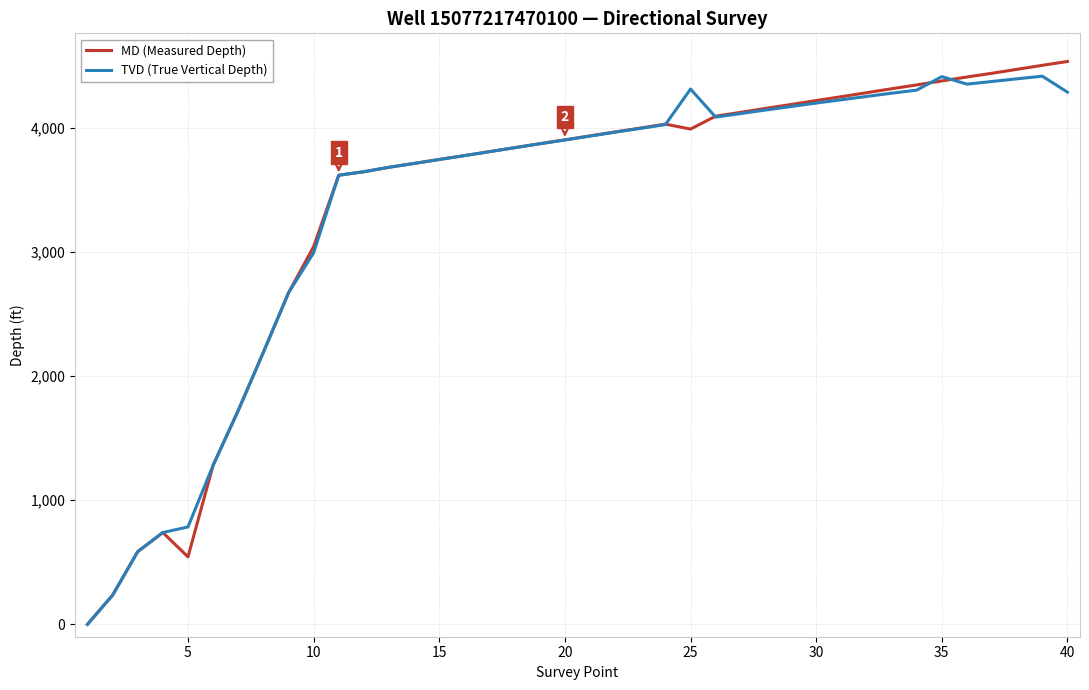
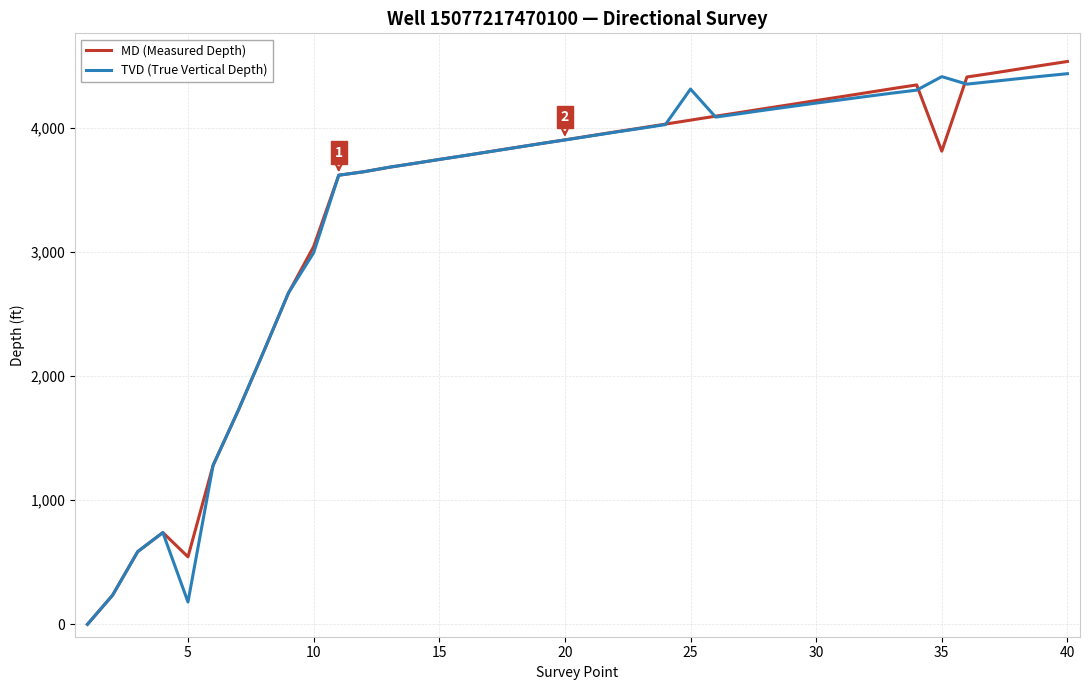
TVD (True Vertical Depth), 5: 790 -> 180
MD (Measured Depth), 25: 3,990 -> 4,070
MD (Measured Depth), 35: 4,380 -> 3,820
TVD (True Vertical Depth), 40: 4,290 -> 4,440
